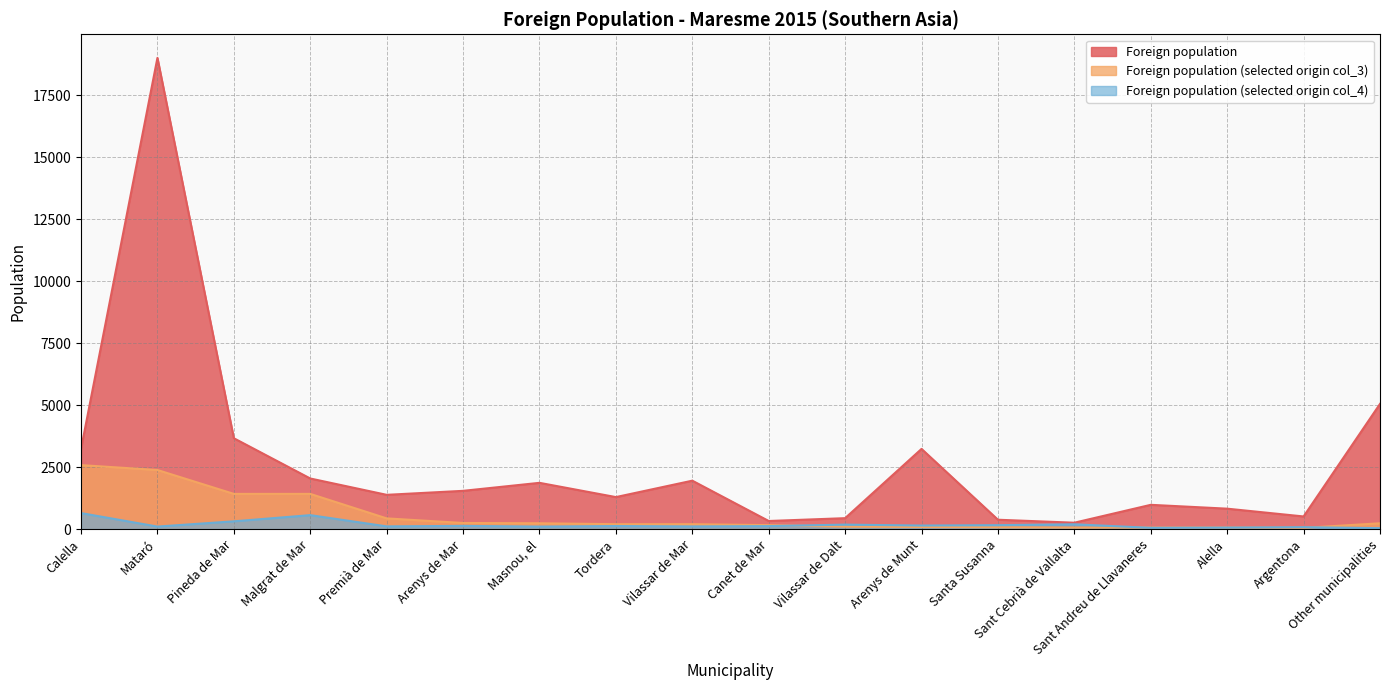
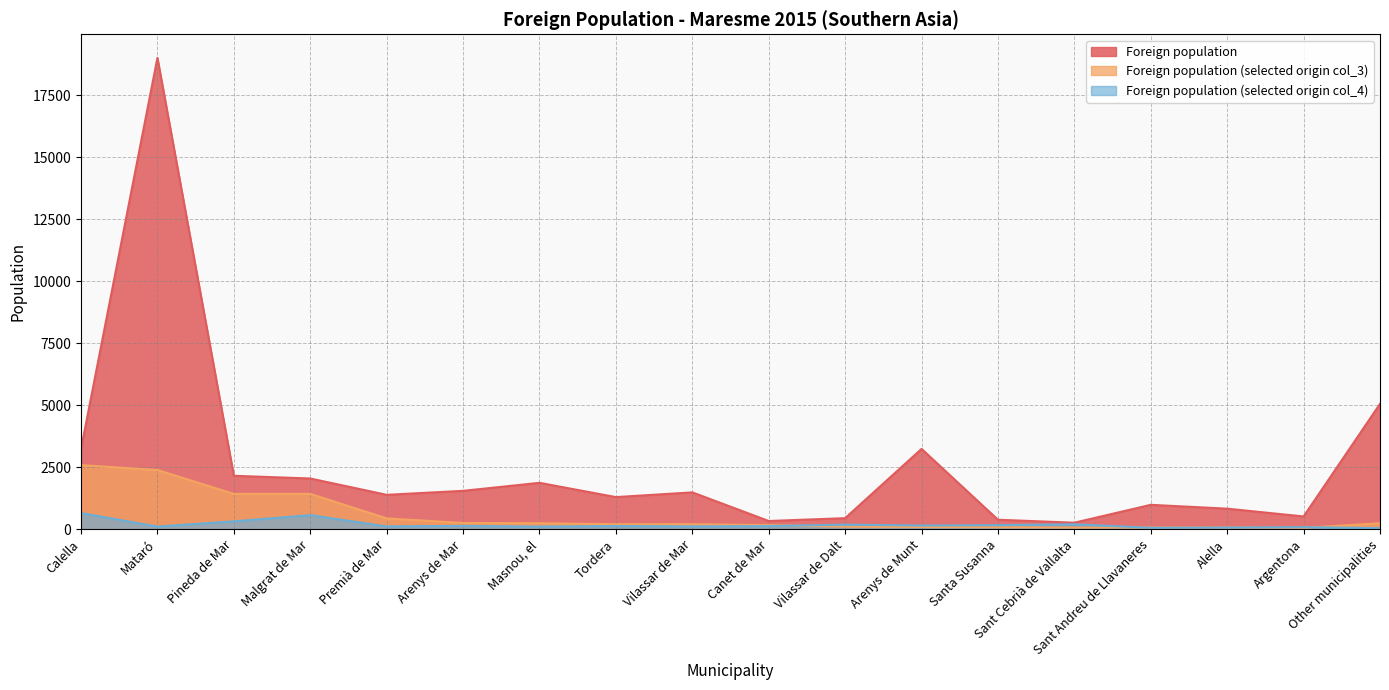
Foreign population, Pineda de Mar: 3700 -> 2200
Foreign population, Vilassar de Mar: 2000 -> 1500
